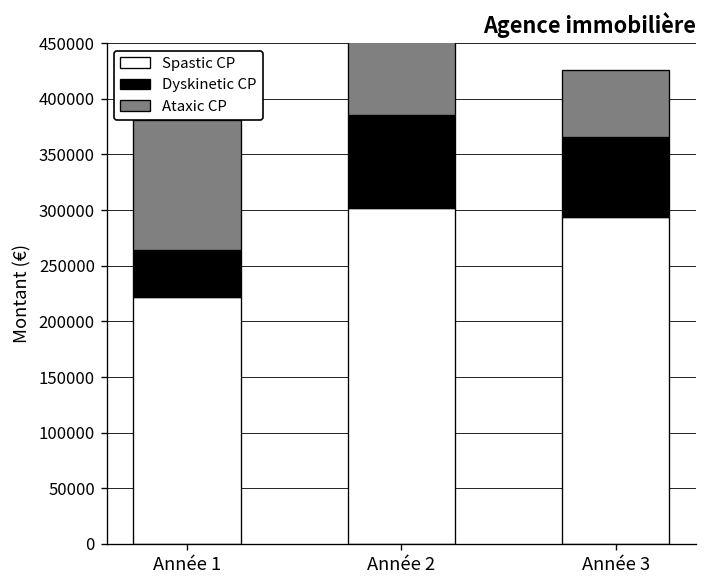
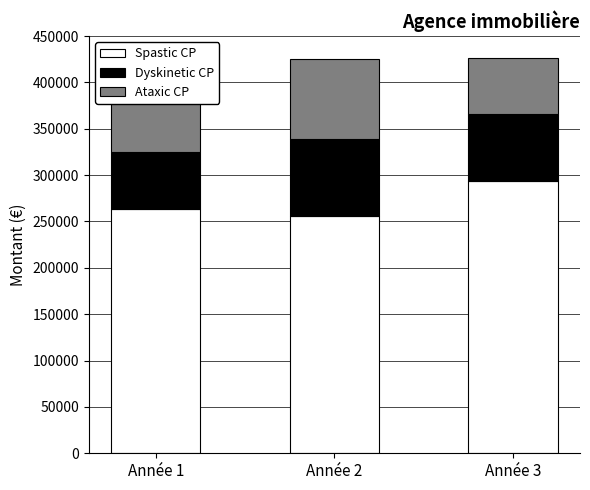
Spastic CP, Année 1: 220000 -> 260000
Dyskinetic CP, Année 1: 40000 -> 60000
Spastic CP, Année 2: 300000 -> 260000
